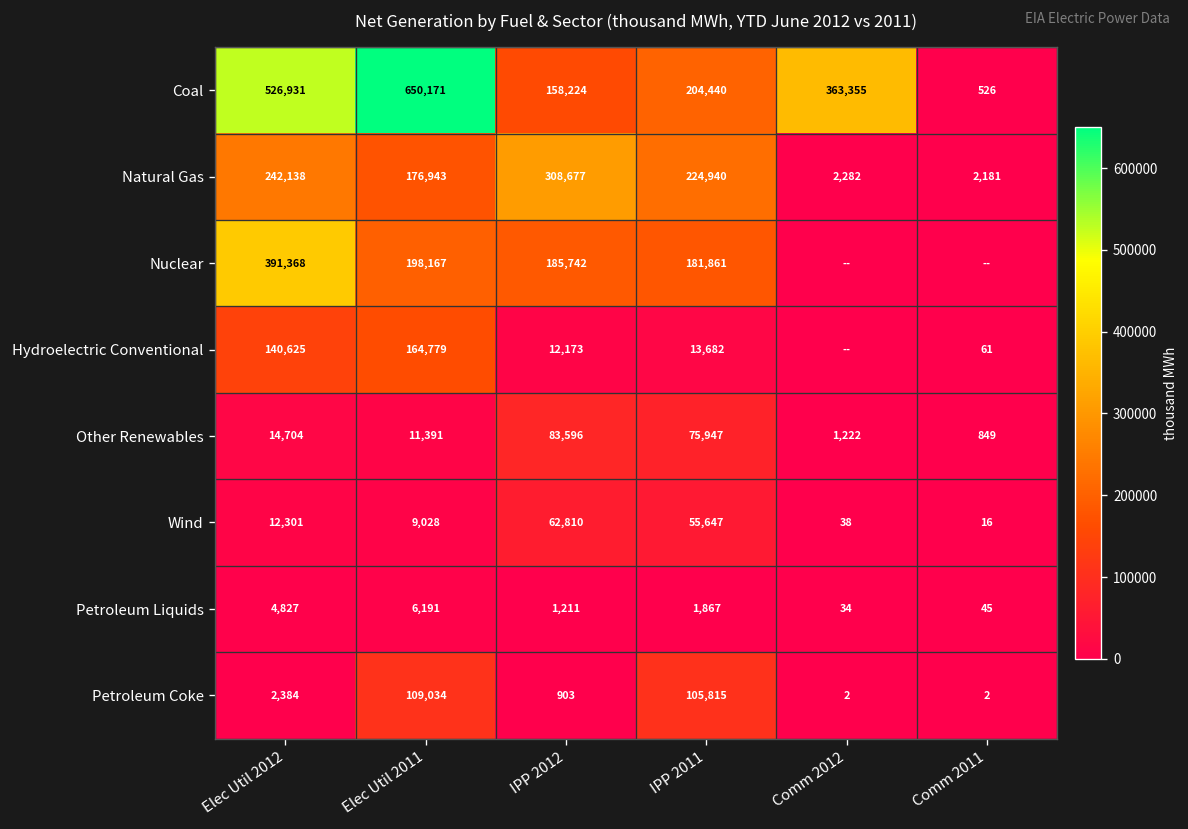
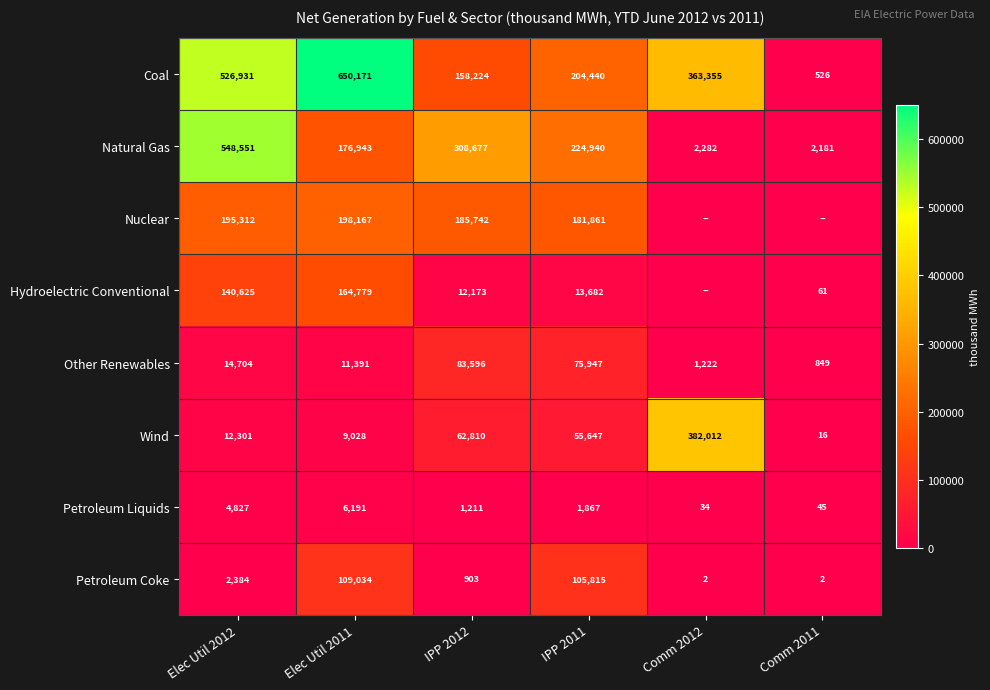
Natural Gas, Elec Util 2012: 242,138 -> 548,551
Nuclear, Elec Util 2012: 391,368 -> 195,312
Wind, Comm 2012: 38 -> 382,012
